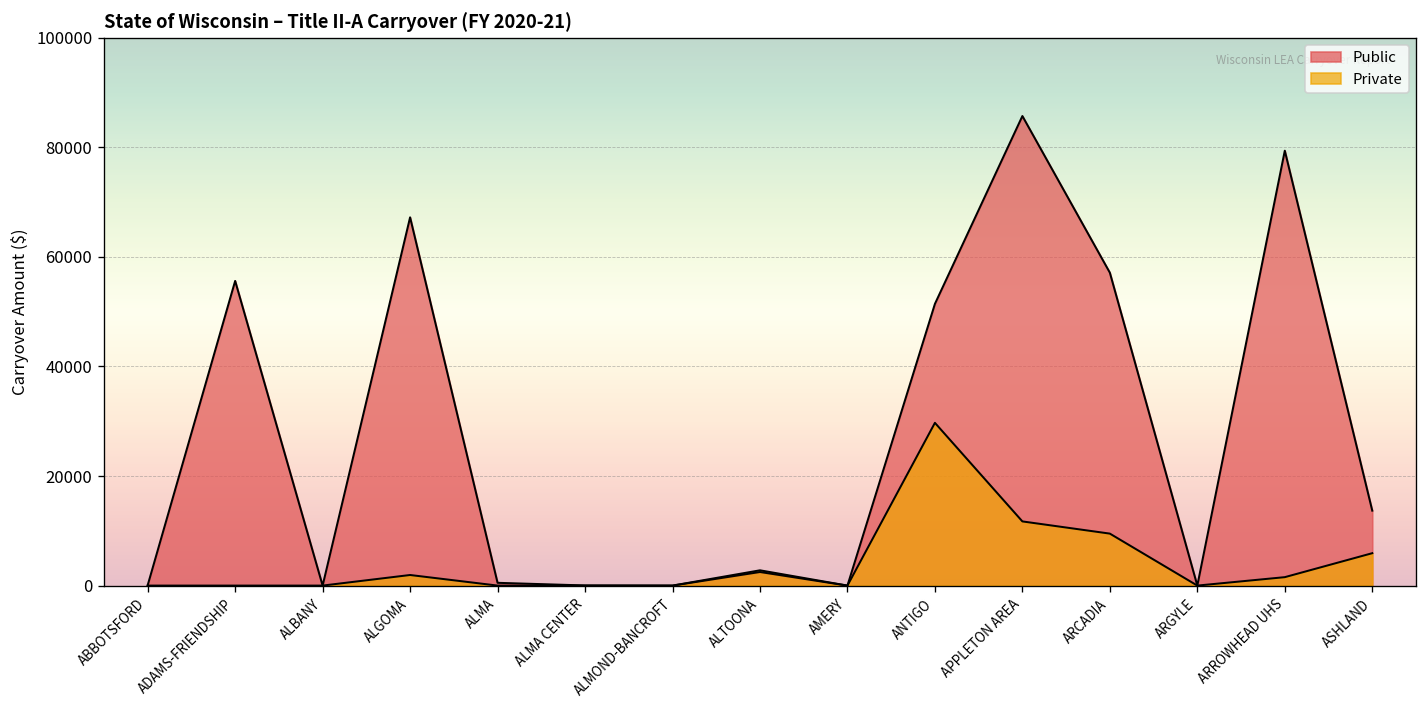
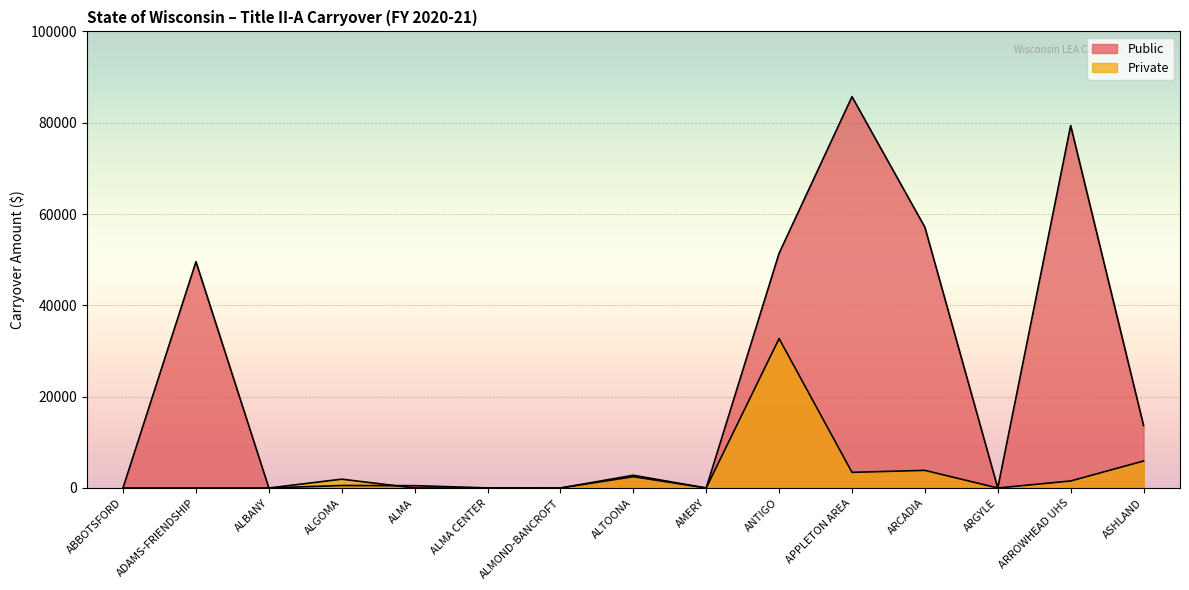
Public, ADAMS-FRIENDSHIP: 56000 -> 50000
Public, ALGOMA: 67000 -> 1000
Private, ANTIGO: 30000 -> 33000
Private, APPLETON AREA: 12000 -> 3000
Private, ARCADIA: 9000 -> 4000
